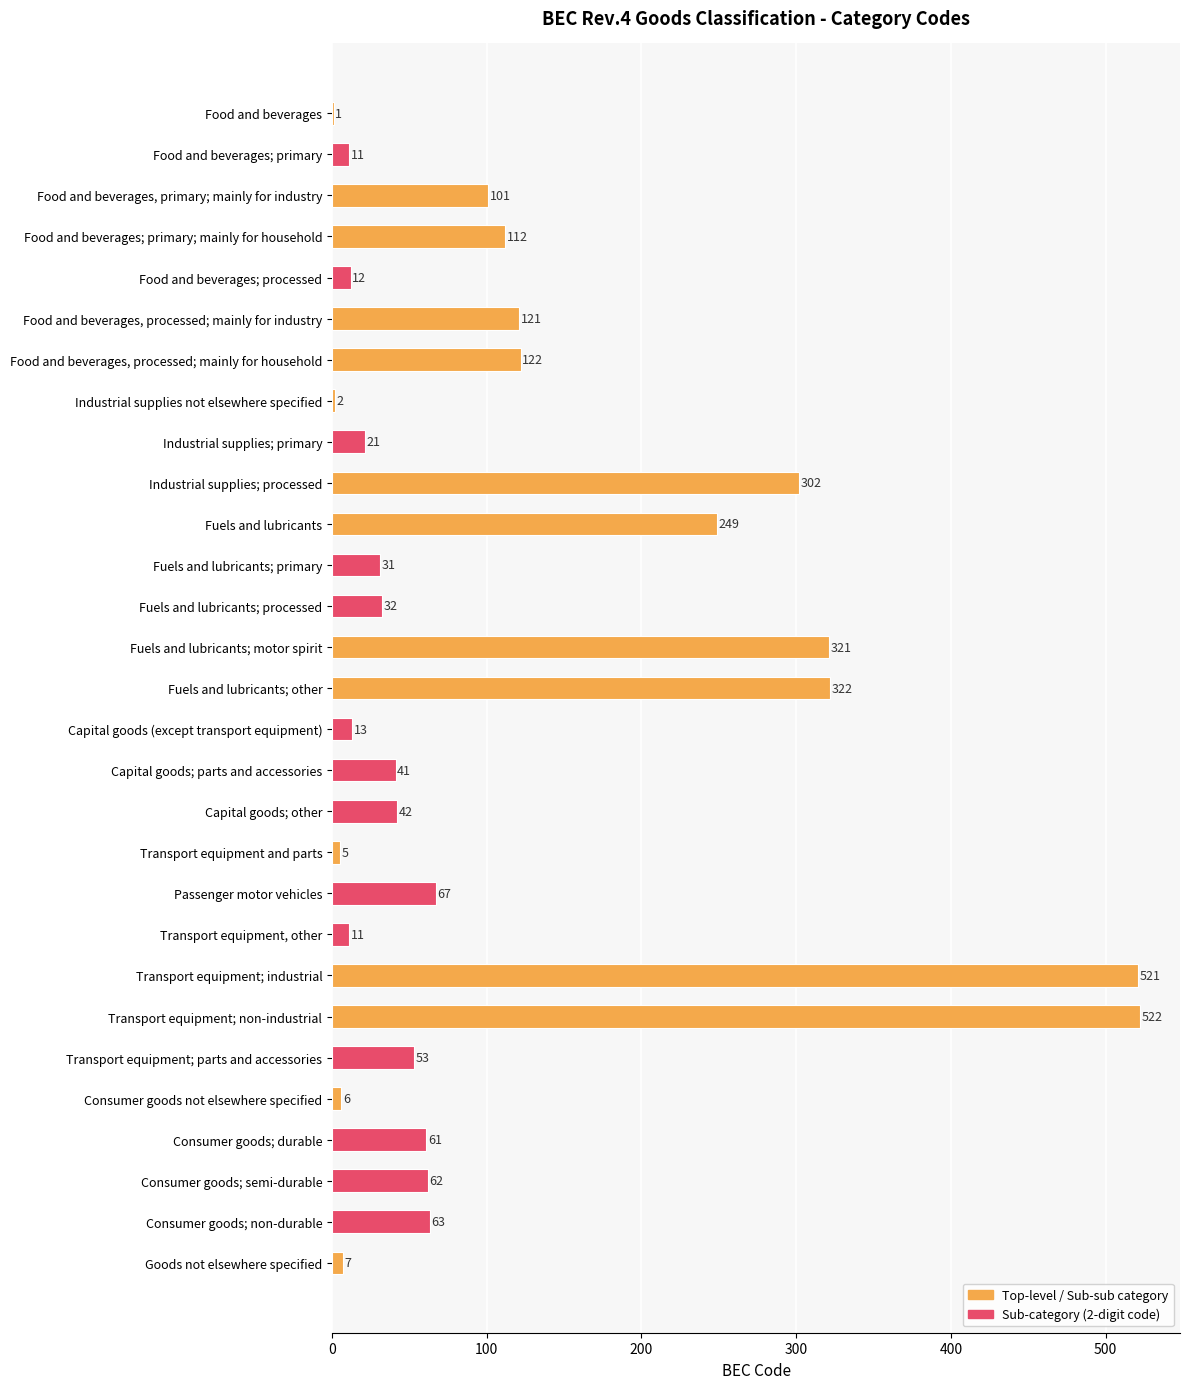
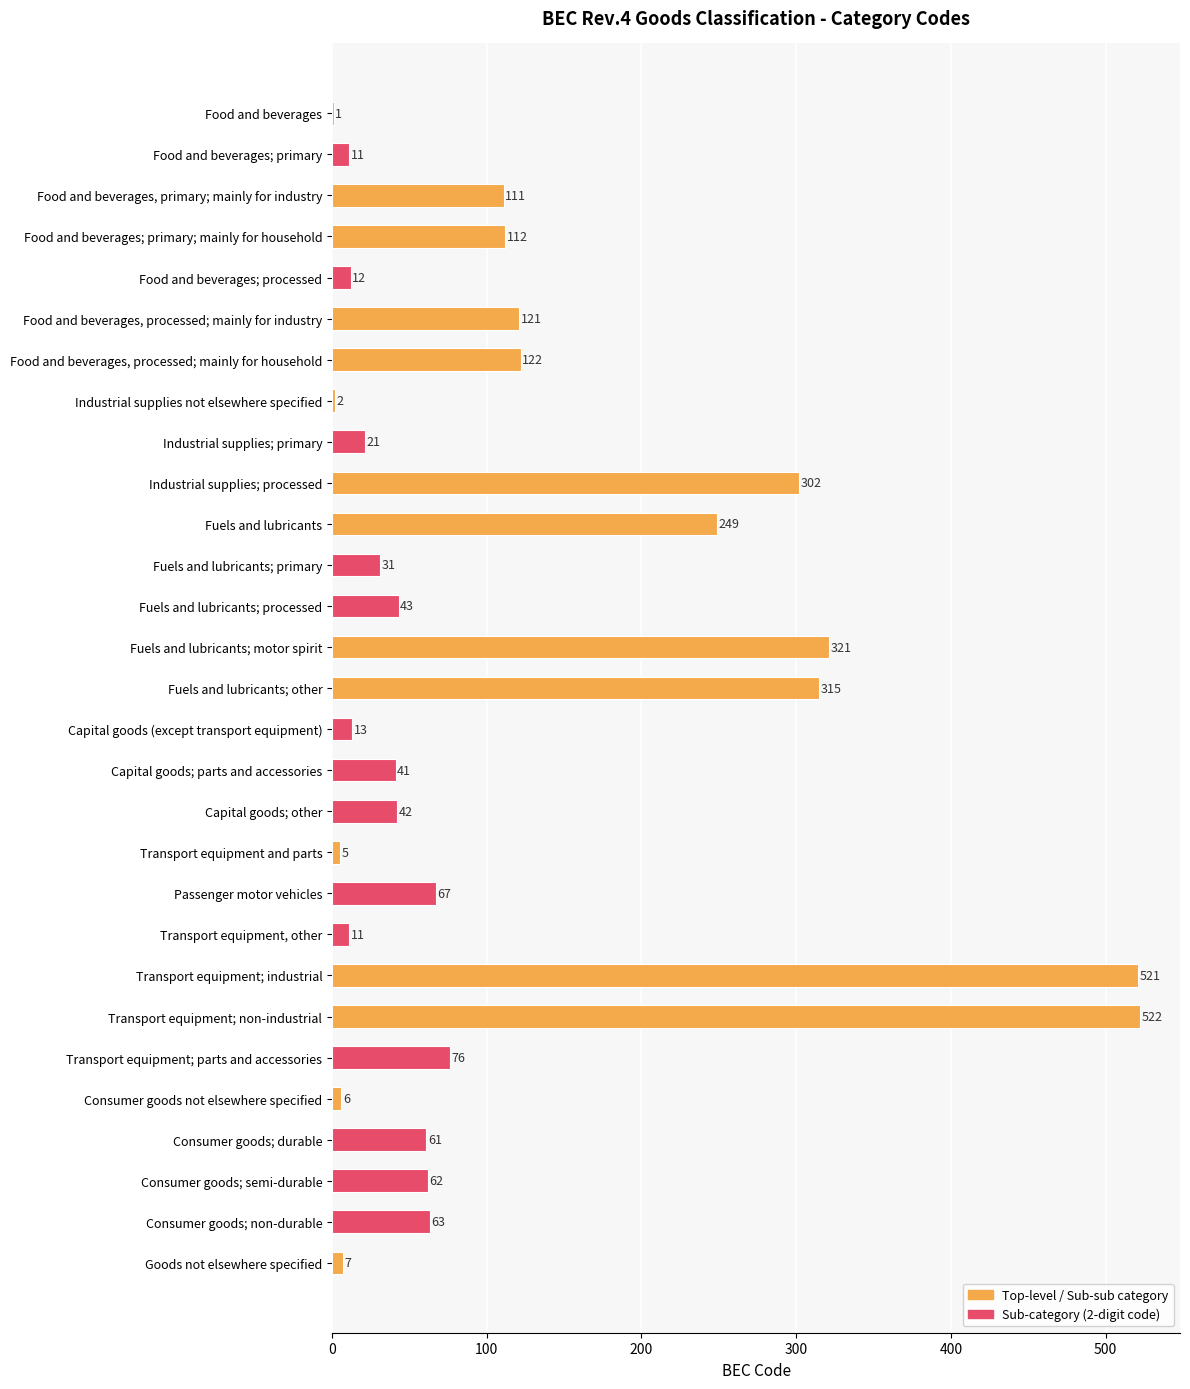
Food and beverages, primary; mainly for industry: 101 -> 111
Fuels and lubricants; processed: 32 -> 43
Fuels and lubricants; other: 322 -> 315
Transport equipment; parts and accessories: 53 -> 76
